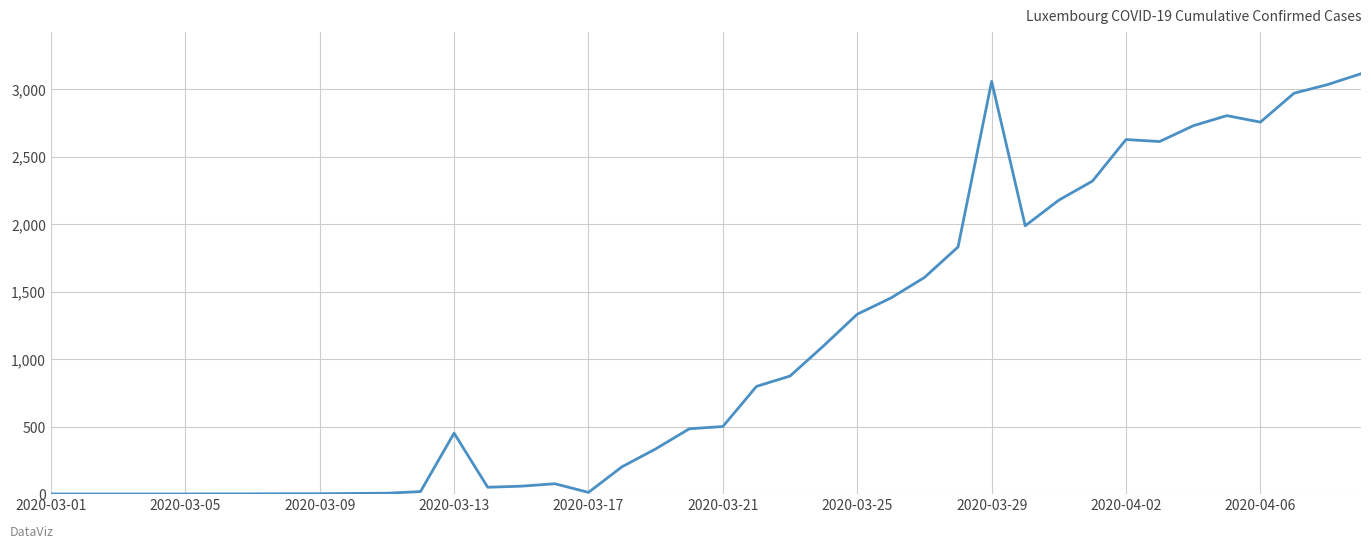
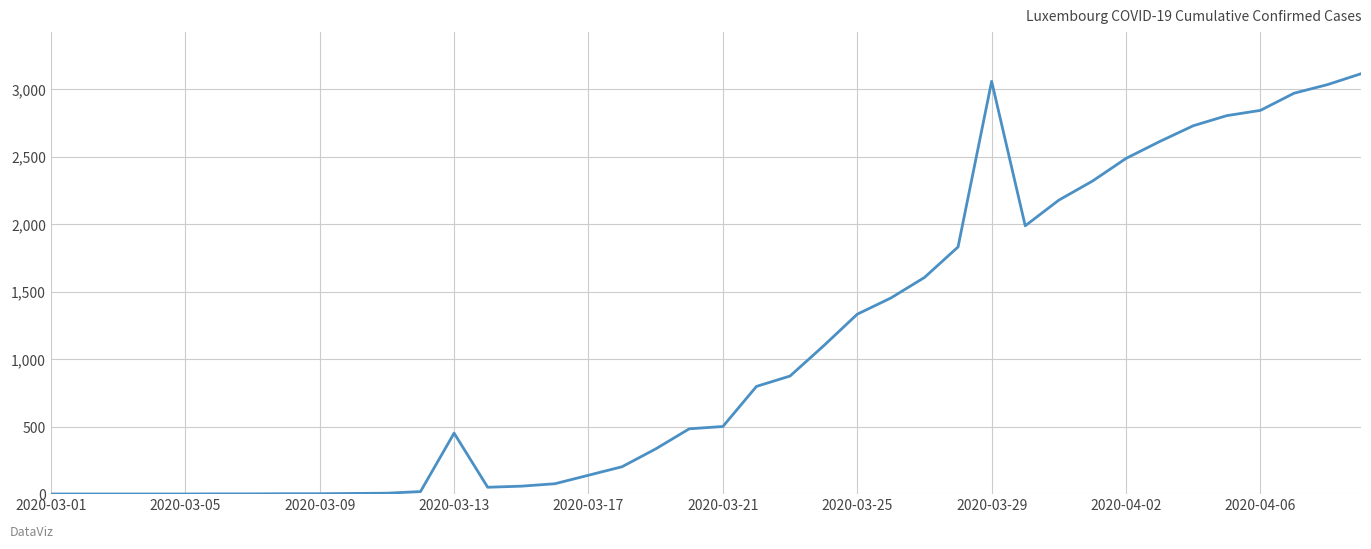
2020-03-17: 10 -> 140
2020-04-02: 2,630 -> 2,490
2020-04-06: 2,760 -> 2,840
